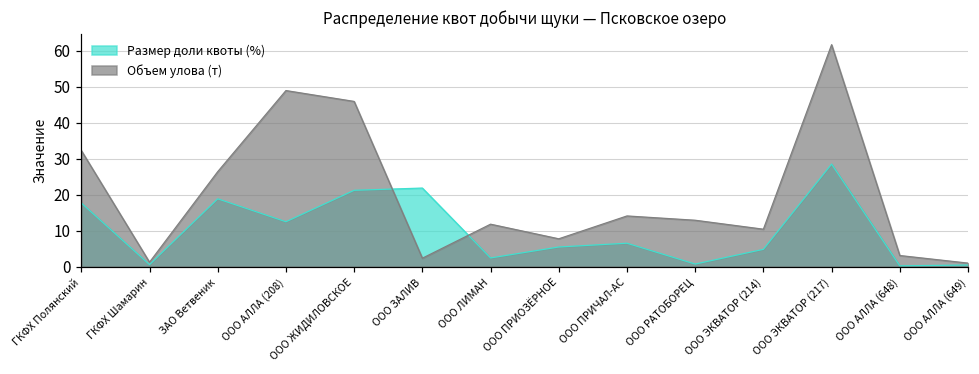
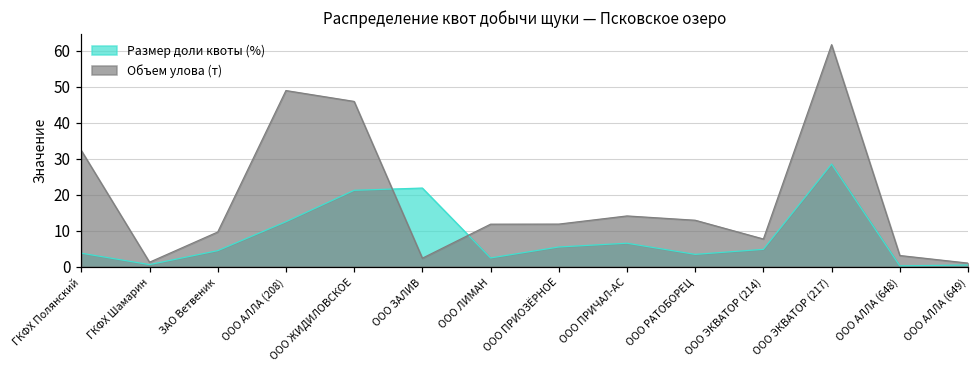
Размер доли квоты (%), ГКФХ Полянский: 18 -> 4
Размер доли квоты (%), ЗАО Ветвеник: 19 -> 4
Объем улова (т), ЗАО Ветвеник: 26 -> 10
Объем улова (т), ООО ПРИОЗЁРНОЕ: 8 -> 12
Размер доли квоты (%), ООО РАТОБОРЕЦ: 1 -> 3
Объем улова (т), ООО ЭКВАТОР (214): 10 -> 8
